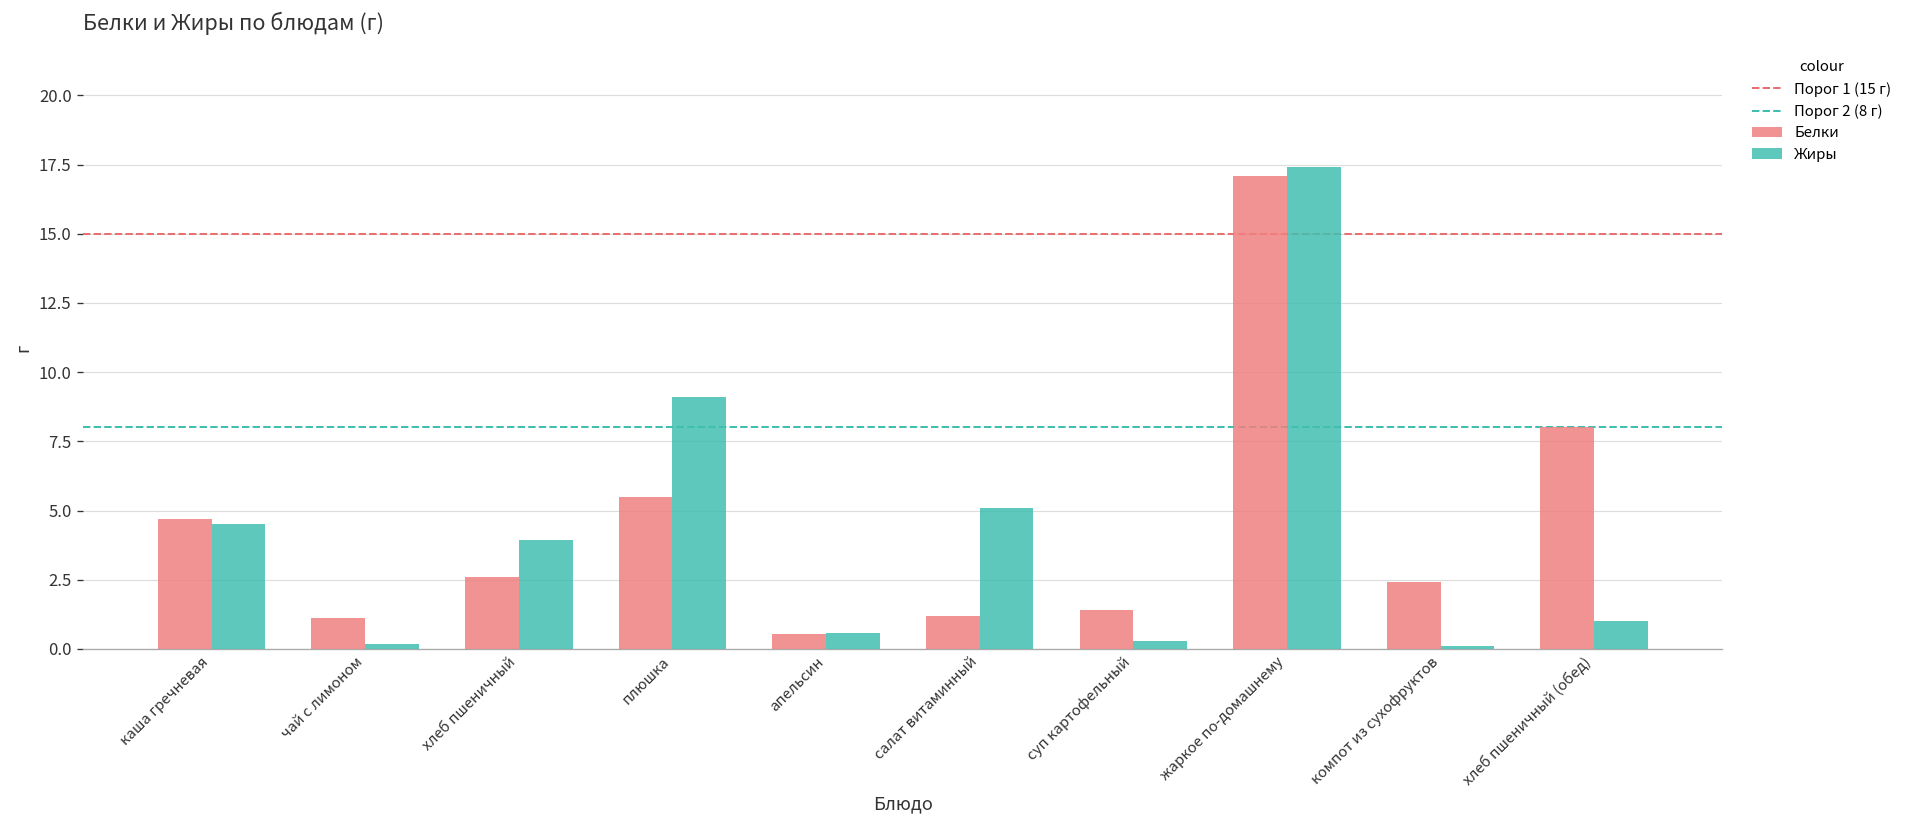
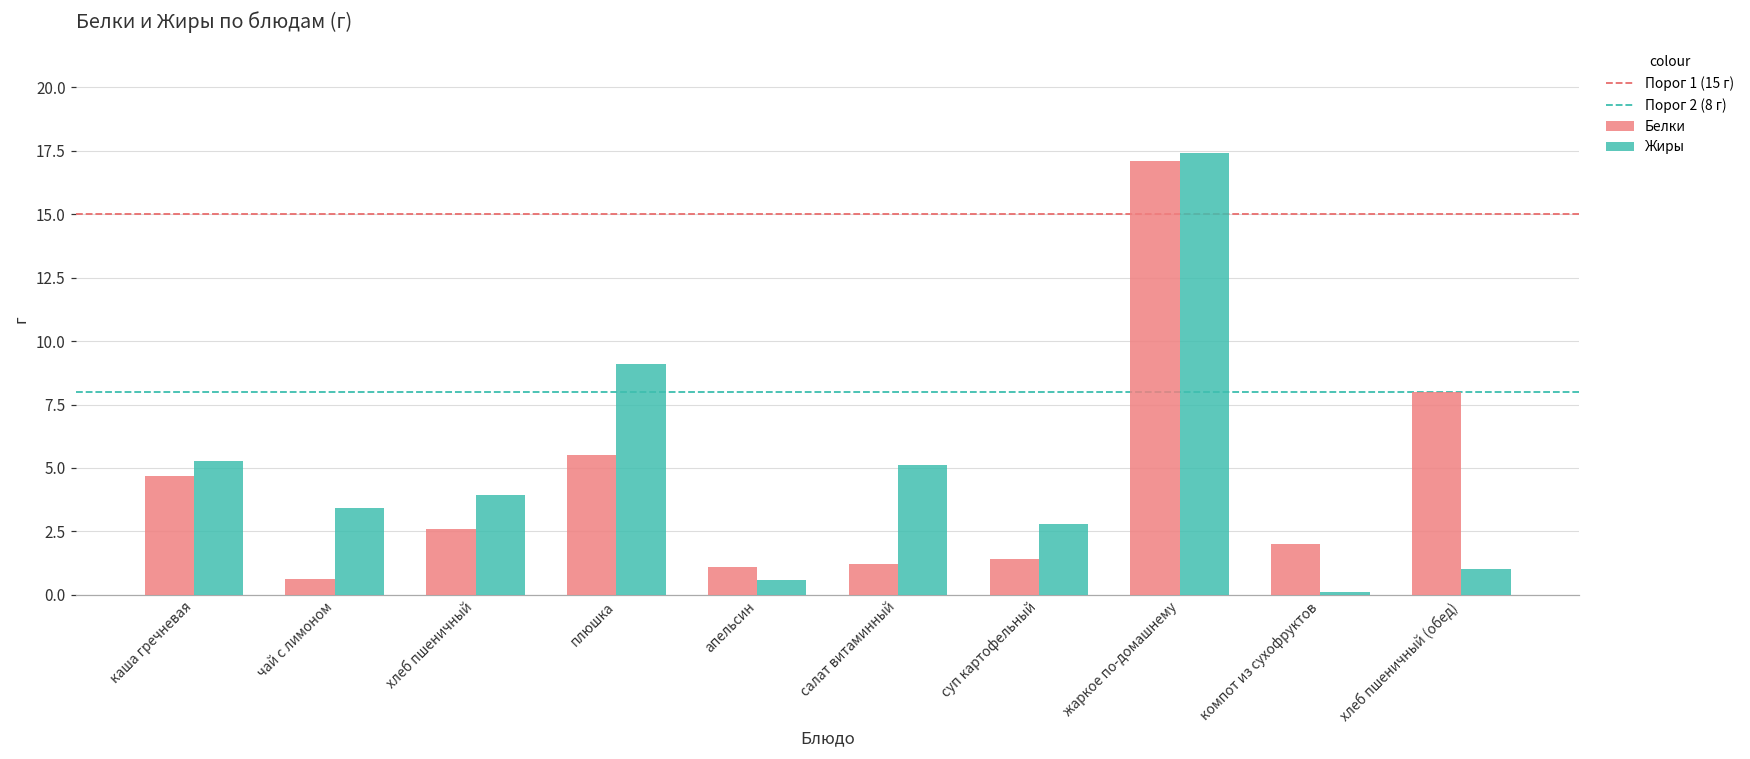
Жиры, каша гречневая: 4.5 -> 5.3
Белки, чай с лимоном: 1.1 -> 0.6
Жиры, чай с лимоном: 0.2 -> 3.4
Белки, апельсин: 0.6 -> 1.1
Жиры, суп картофельный: 0.3 -> 2.8
Белки, компот из сухофруктов: 2.4 -> 2.0
